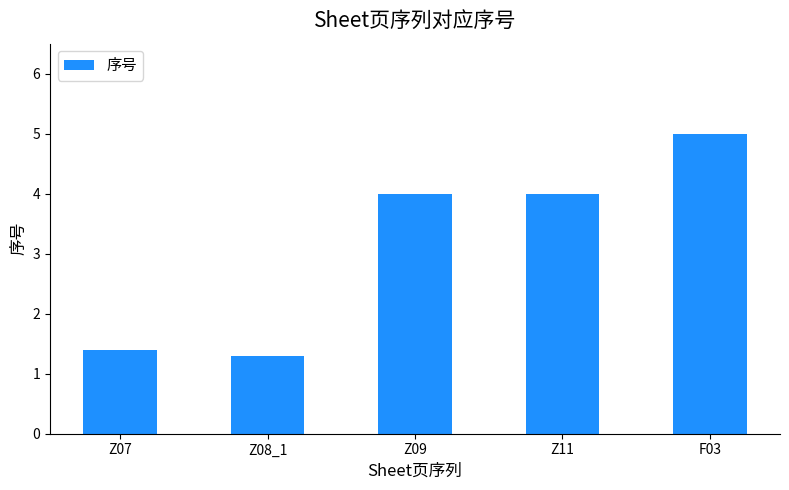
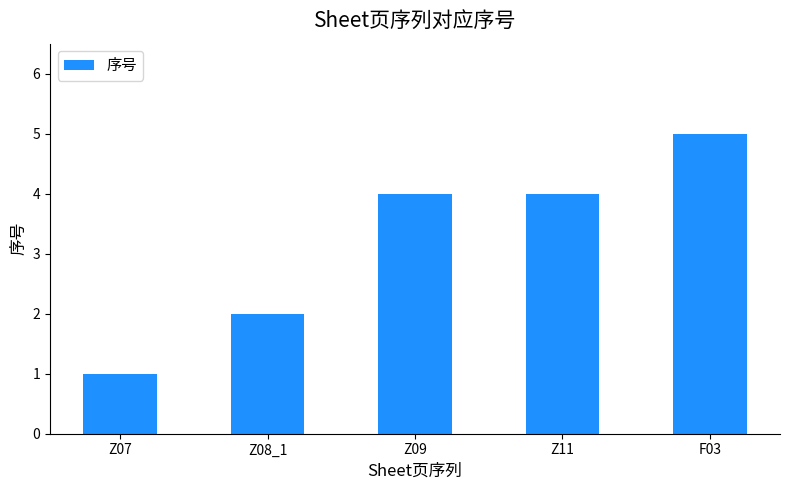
Z07: 1.4 -> 1.0
Z08_1: 1.3 -> 2.0
